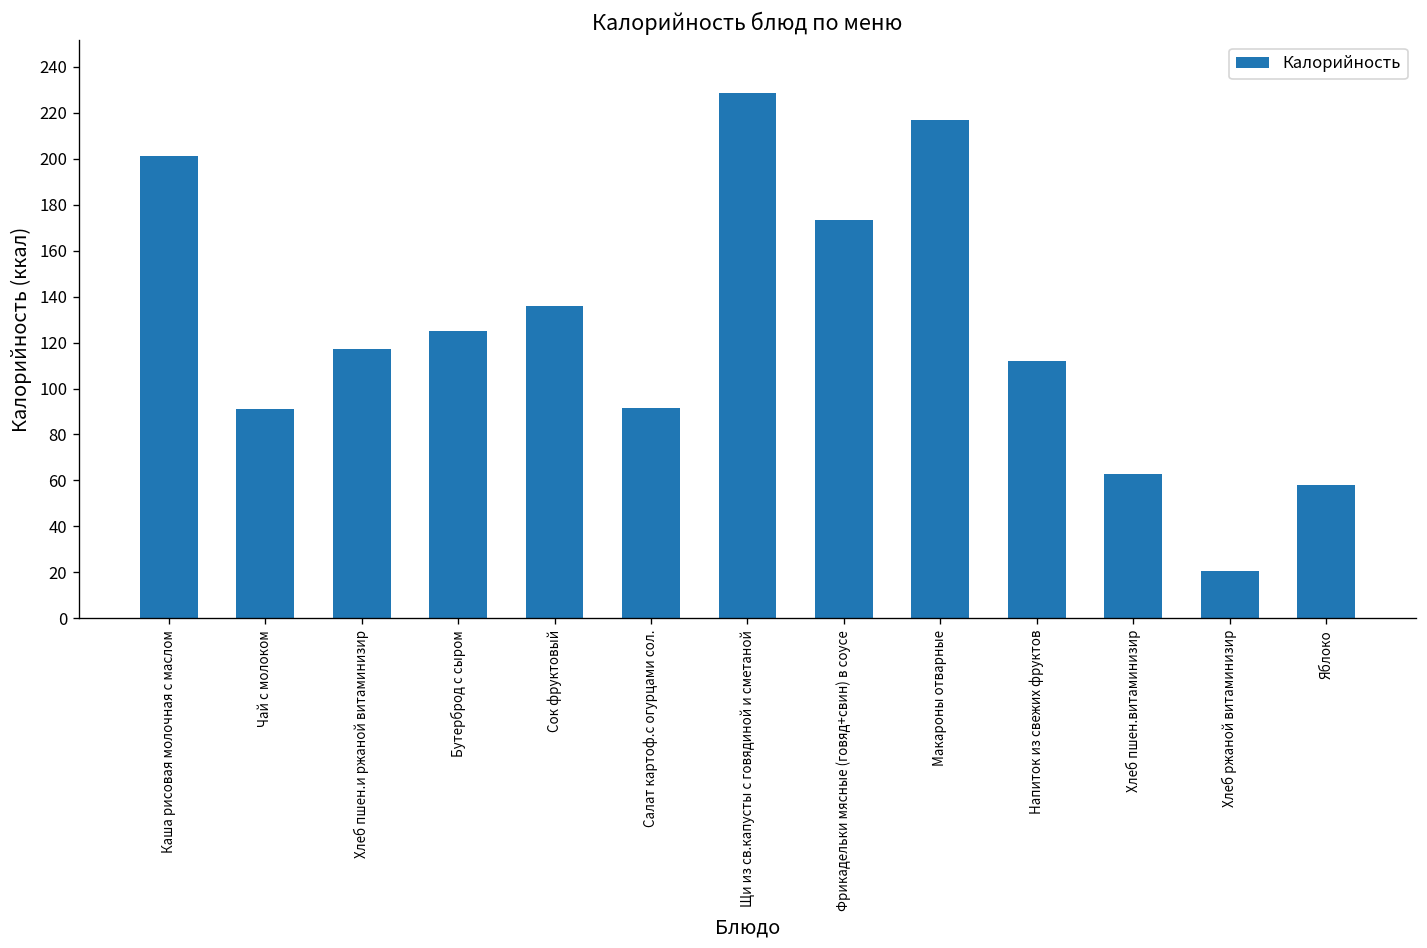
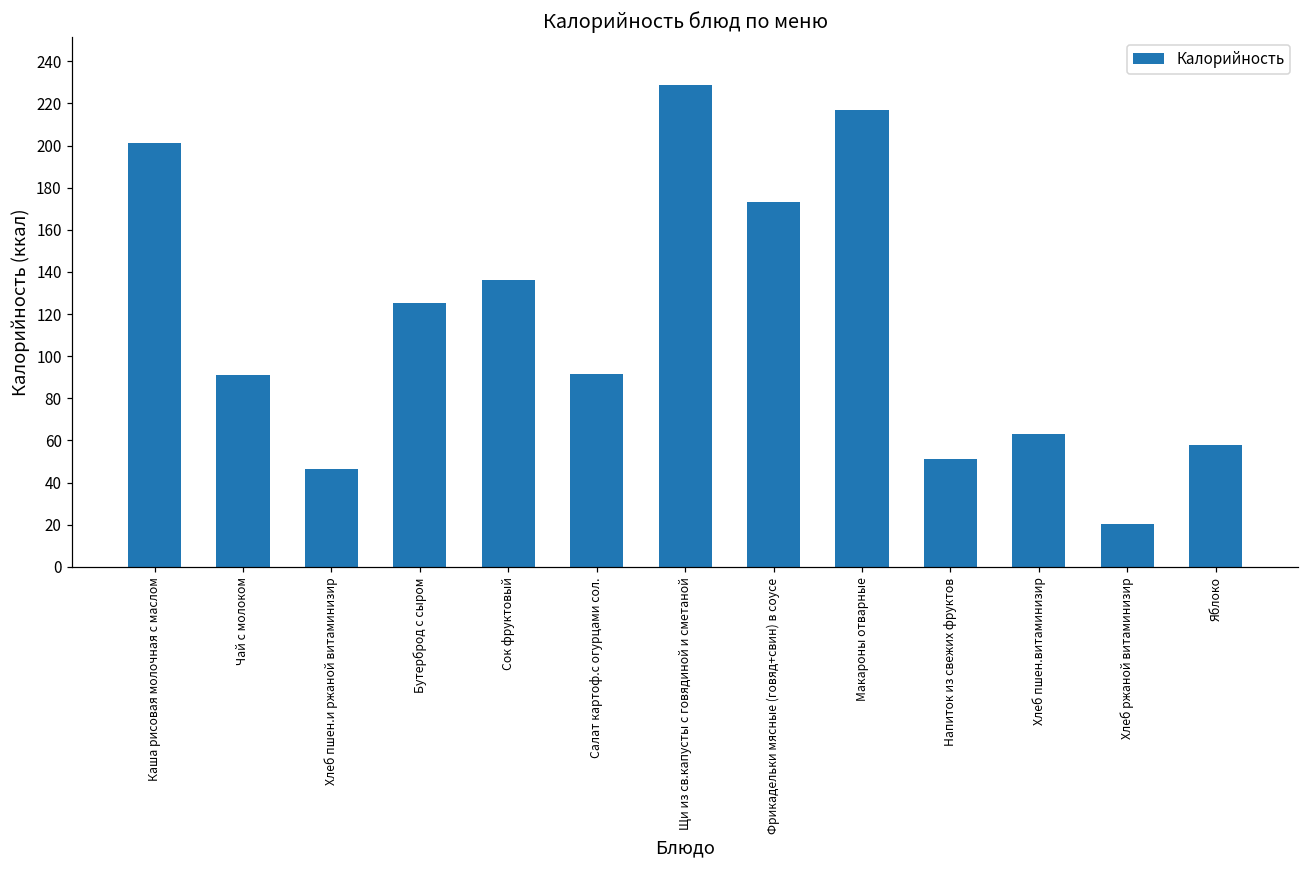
Хлеб пшен.и ржаной витаминизир: 117 -> 47
Напиток из свежих фруктов: 112 -> 51
